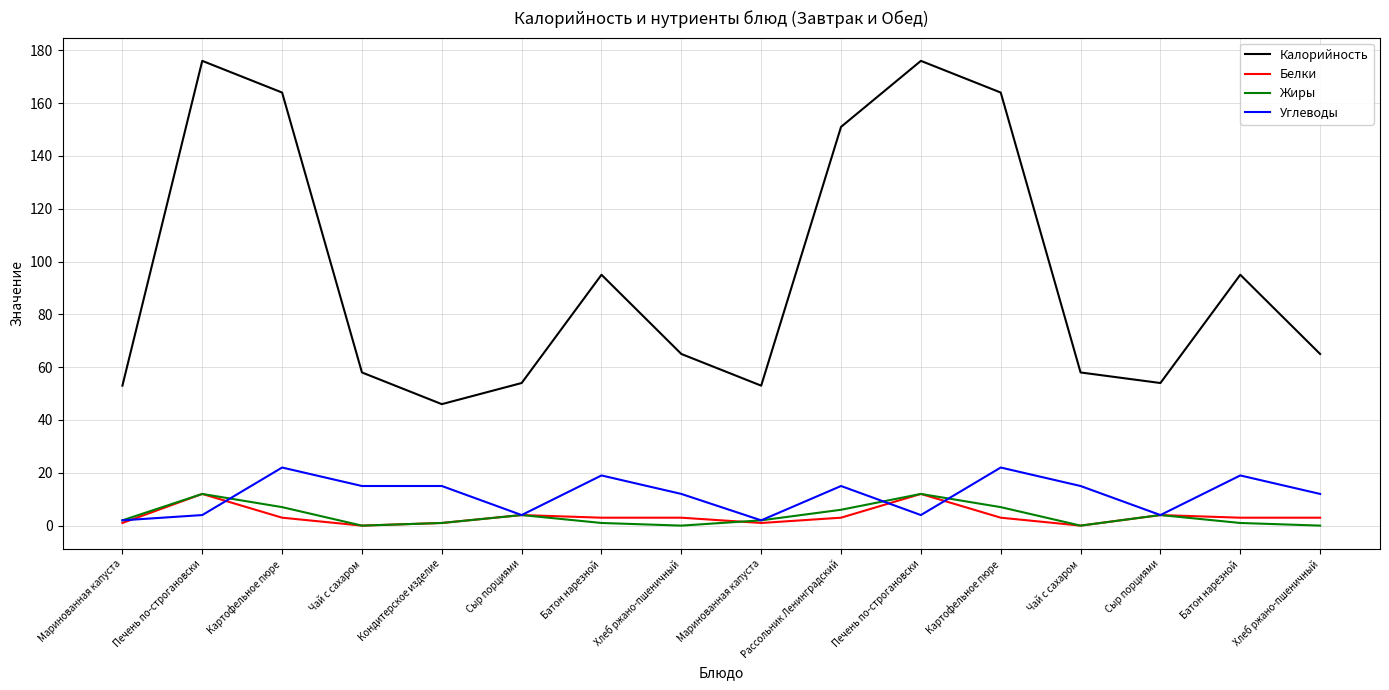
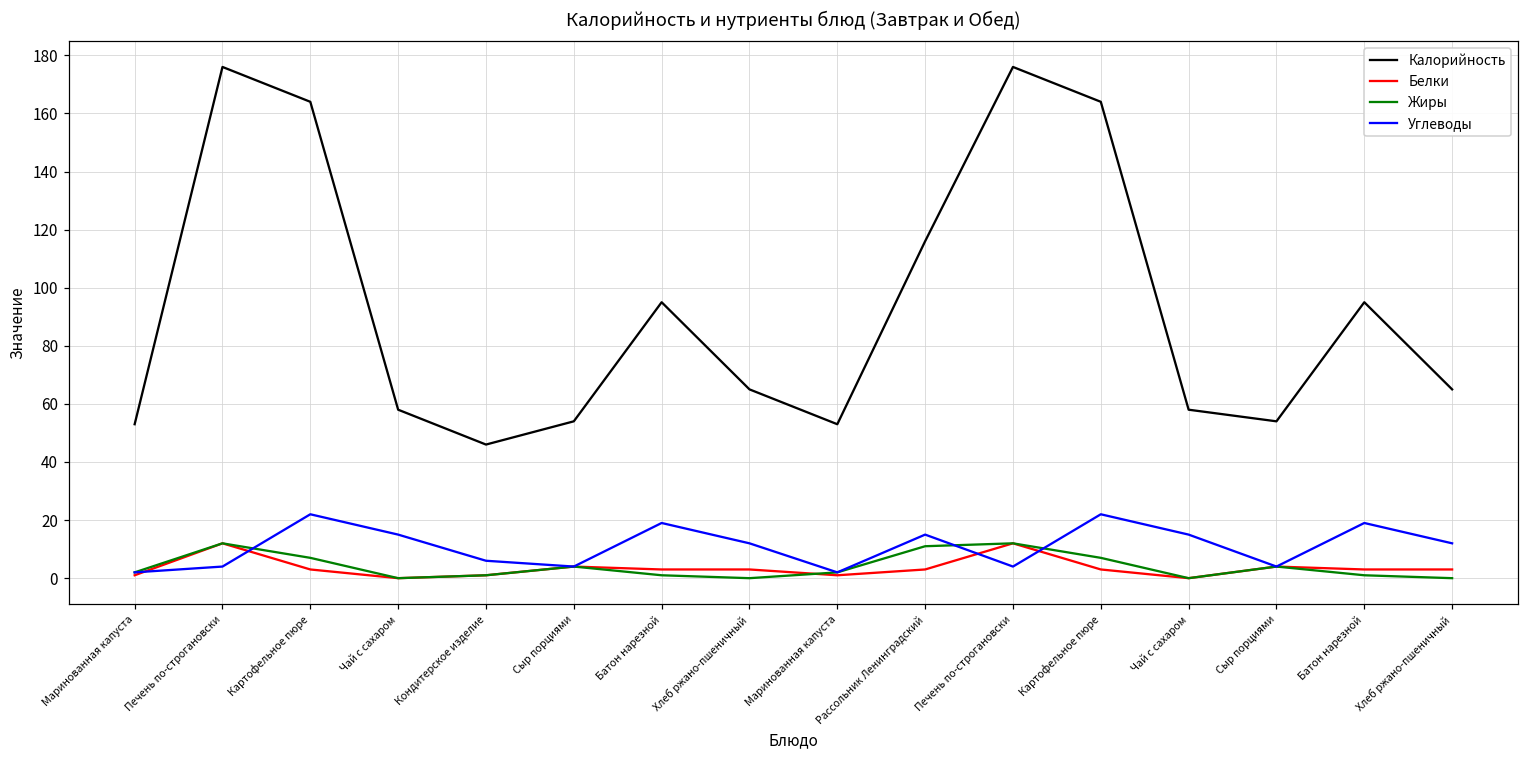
Углеводы, Кондитерское изделие: 15 -> 6
Калорийность, Рассольник Ленинградский: 151 -> 116
Жиры, Рассольник Ленинградский: 6 -> 11
